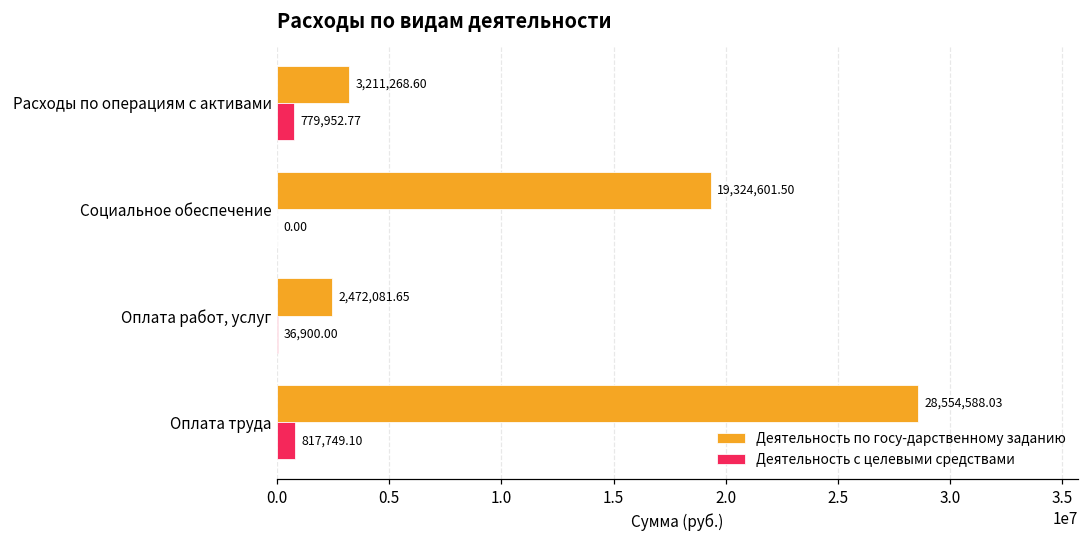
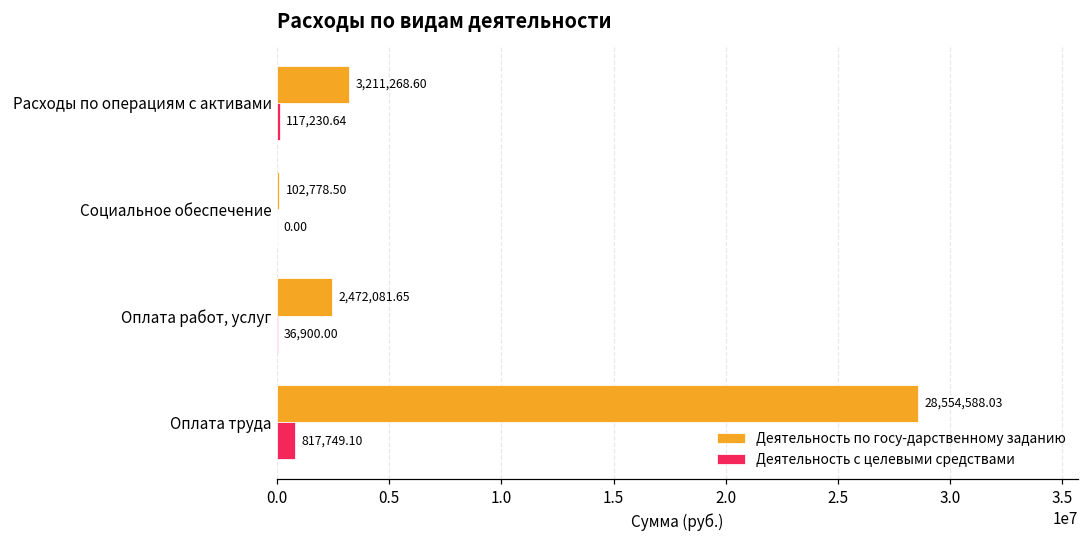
Деятельность с целевыми средствами, Расходы по операциям с активами: 779,952.77 -> 117,230.64
Деятельность по госу-дарственному заданию, Социальное обеспечение: 19,324,601.50 -> 102,778.50
